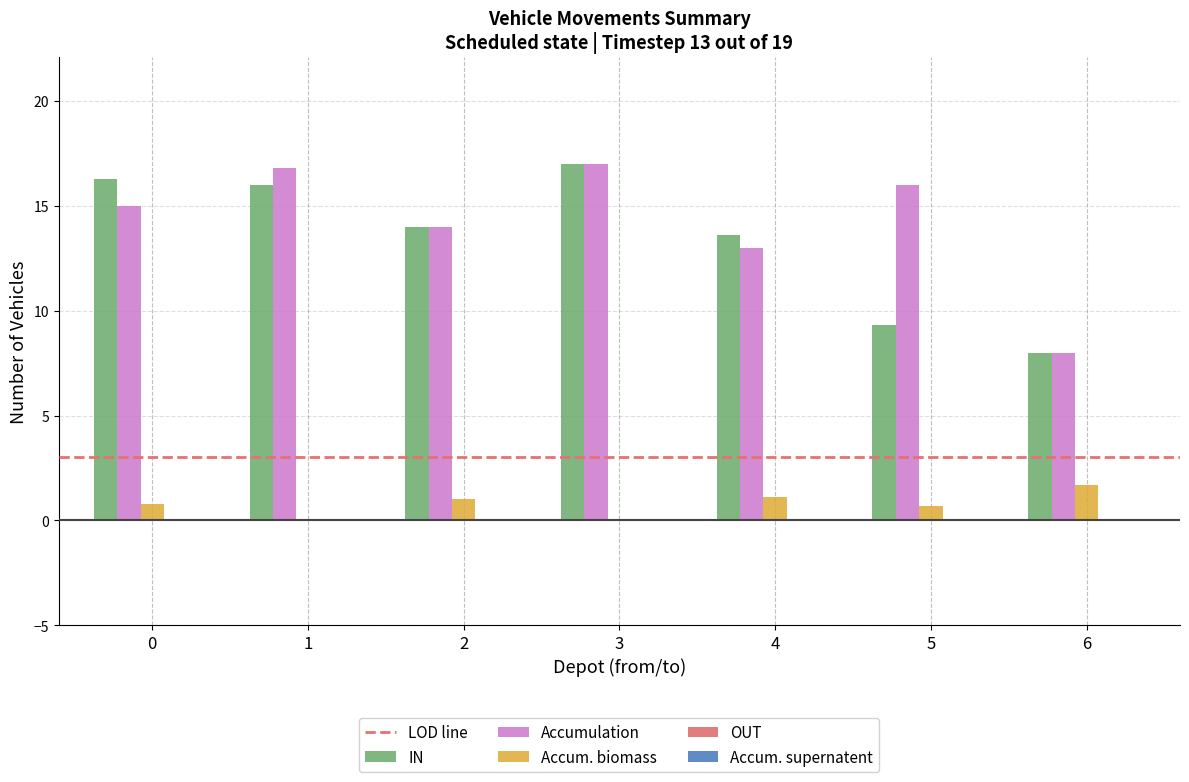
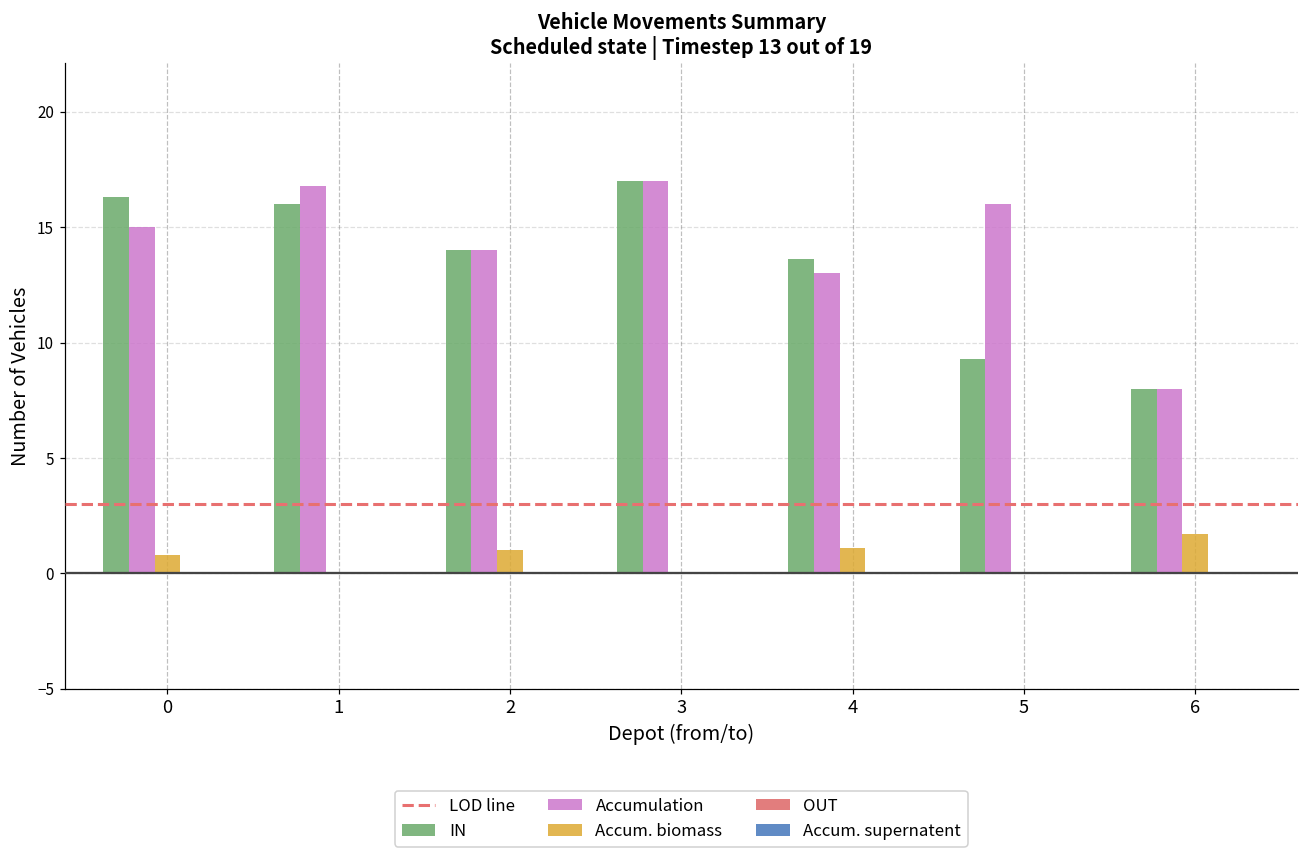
Accum. biomass, 5: 0.7 -> 0.0
